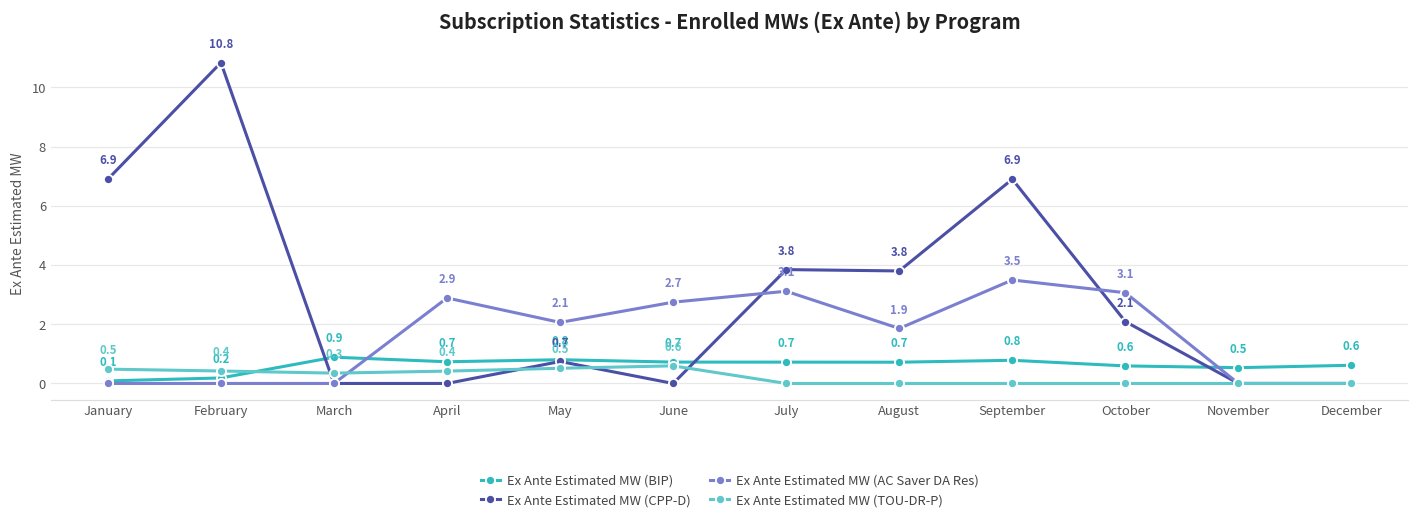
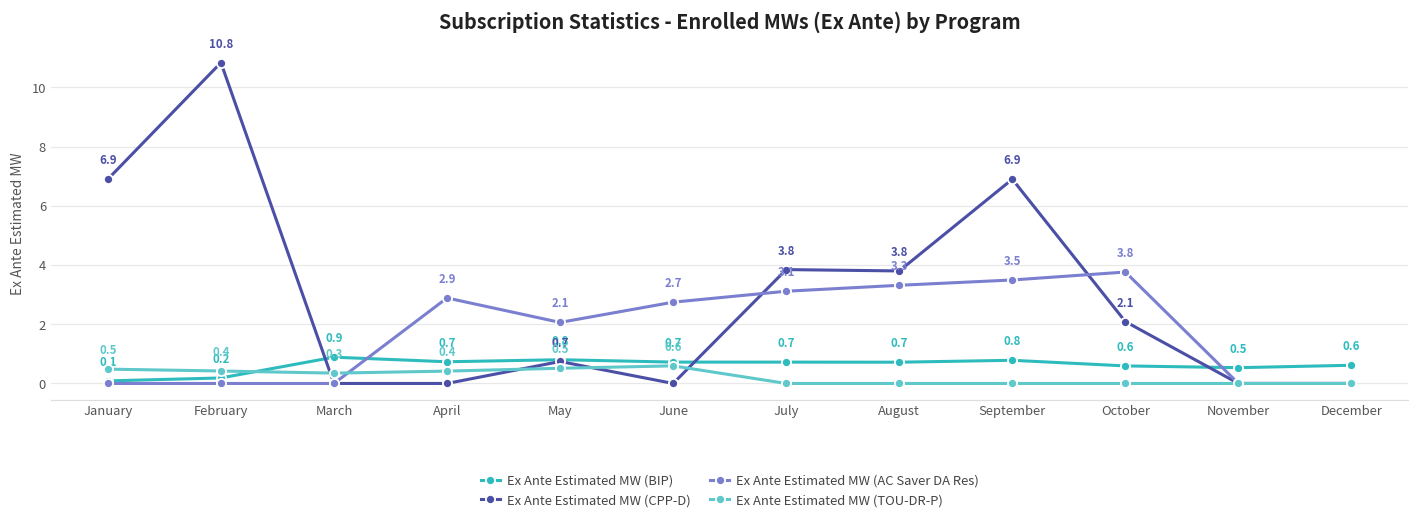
Ex Ante Estimated MW (AC Saver DA Res), August: 1.9 -> 3.3
Ex Ante Estimated MW (AC Saver DA Res), October: 3.1 -> 3.8
